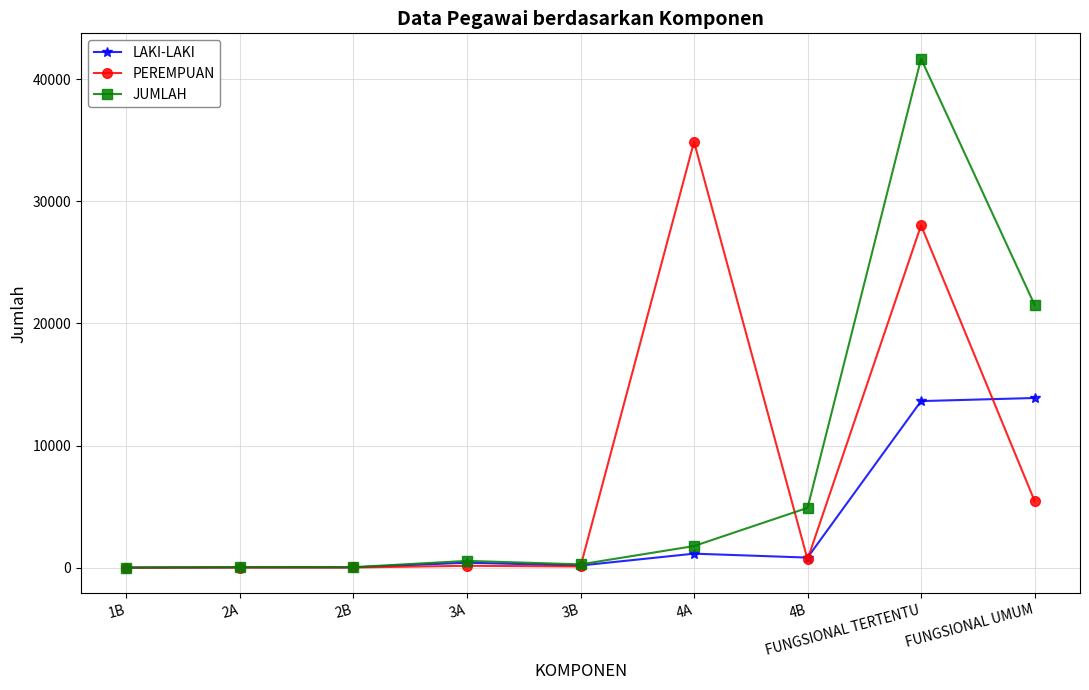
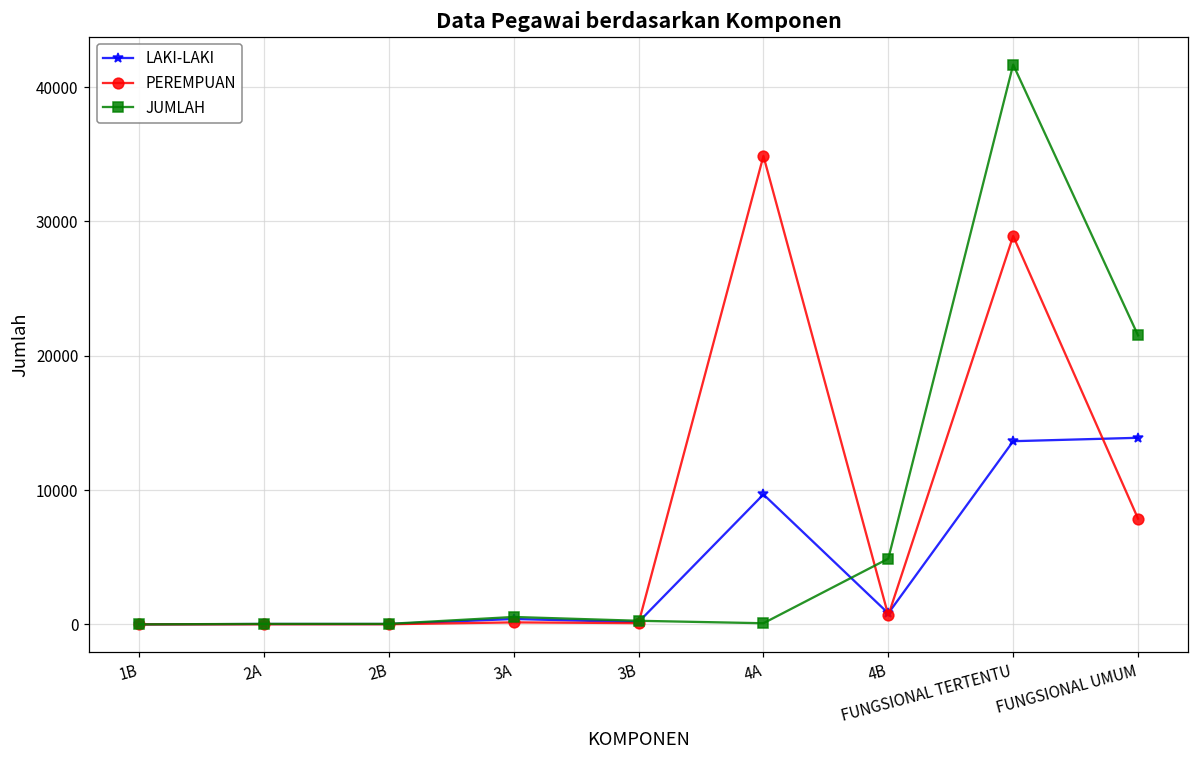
LAKI-LAKI, 4A: 1100 -> 9700
JUMLAH, 4A: 1800 -> 100
PEREMPUAN, FUNGSIONAL TERTENTU: 28000 -> 28900
PEREMPUAN, FUNGSIONAL UMUM: 5500 -> 7900
